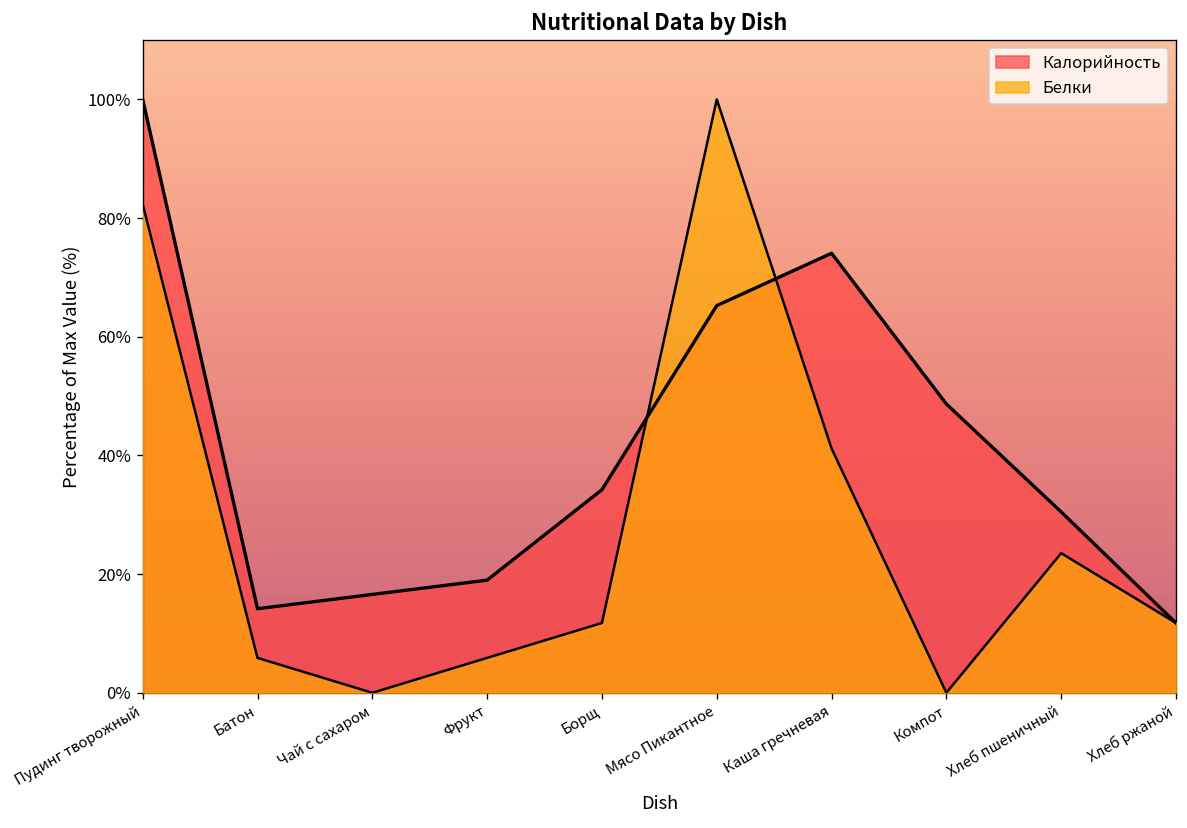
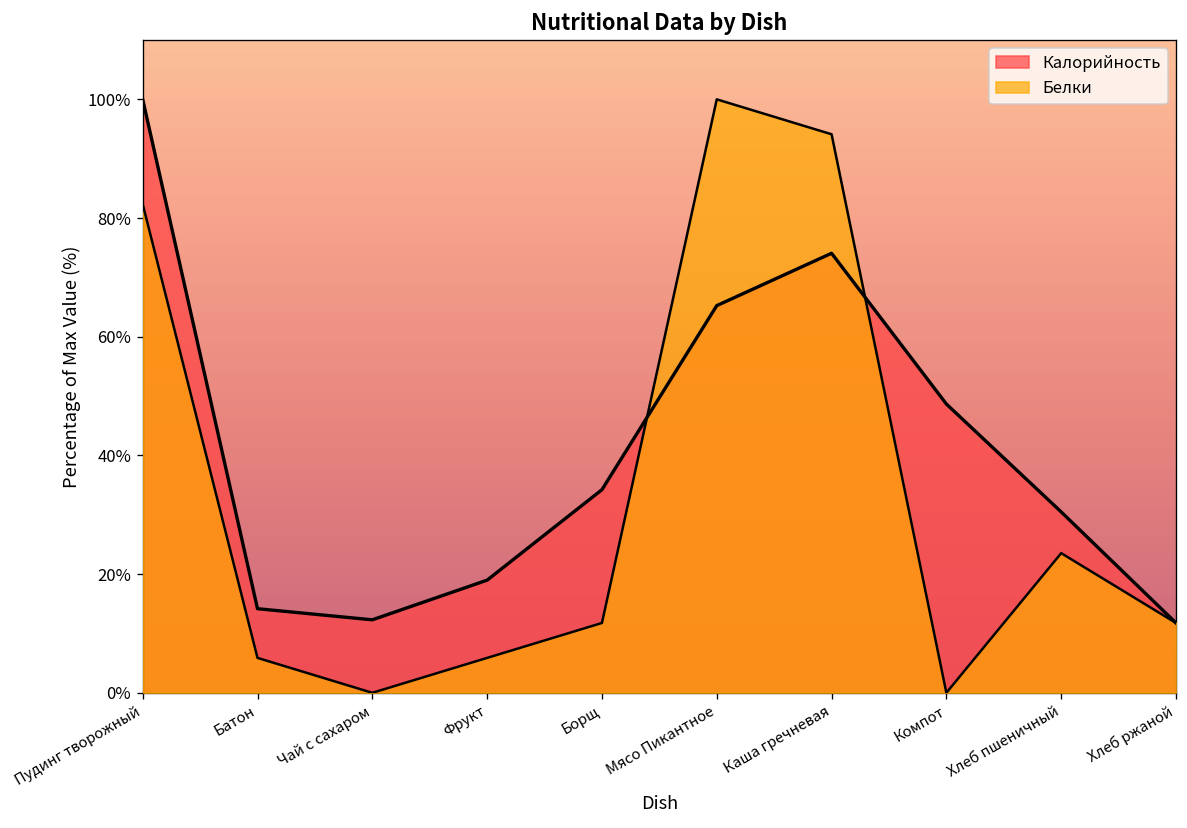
Калорийность, Чай с сахаром: 17% -> 12%
Белки, Каша гречневая: 41% -> 94%
